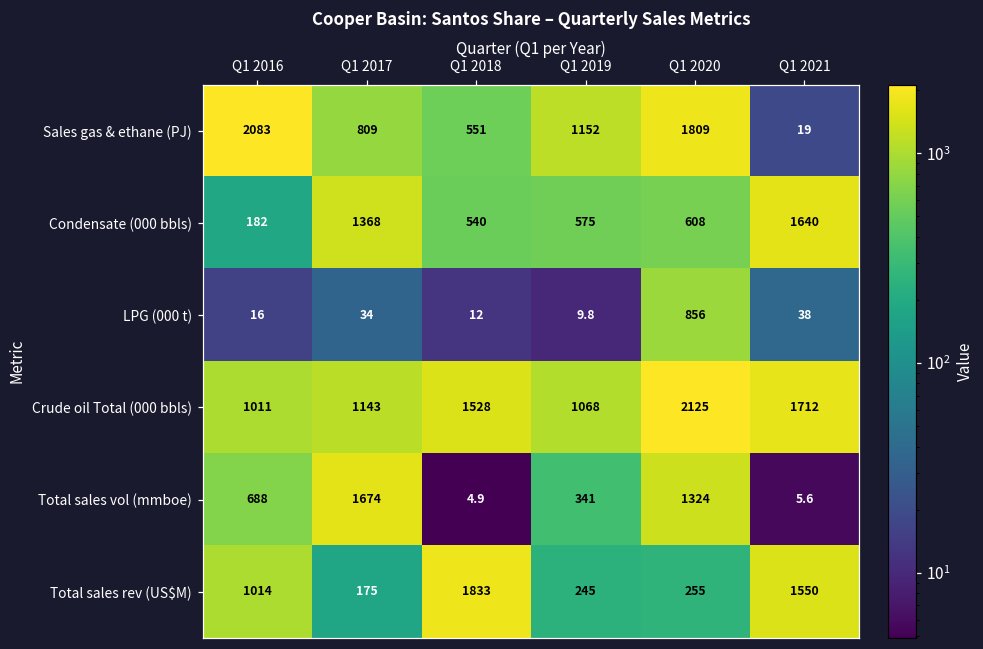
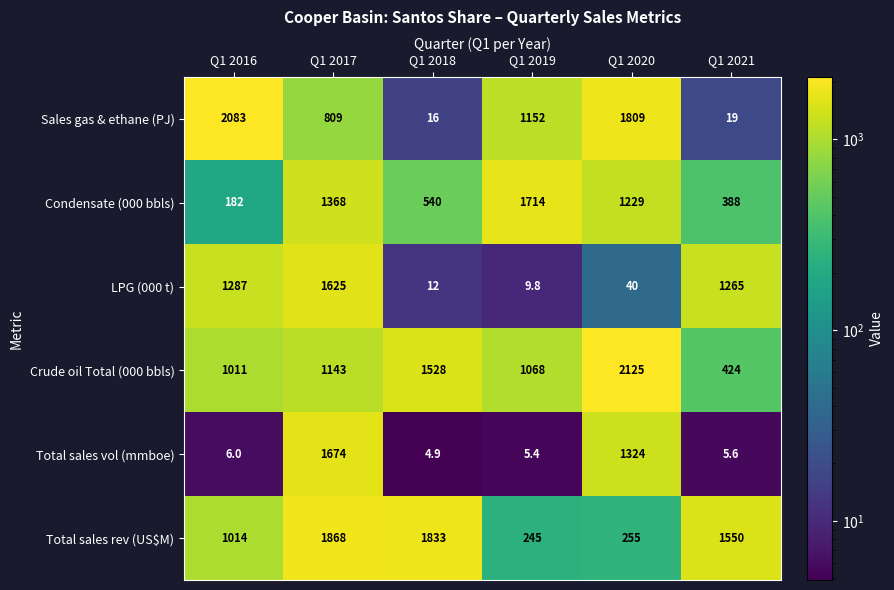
Sales gas & ethane (PJ), Q1 2018: 551 -> 16
Condensate (000 bbls), Q1 2019: 575 -> 1714
Condensate (000 bbls), Q1 2020: 608 -> 1229
Condensate (000 bbls), Q1 2021: 1640 -> 388
LPG (000 t), Q1 2016: 16 -> 1287
LPG (000 t), Q1 2017: 34 -> 1625
LPG (000 t), Q1 2020: 856 -> 40
LPG (000 t), Q1 2021: 38 -> 1265
Crude oil Total (000 bbls), Q1 2021: 1712 -> 424
Total sales vol (mmboe), Q1 2016: 688 -> 6.0
Total sales vol (mmboe), Q1 2019: 341 -> 5.4
Total sales rev (US$M), Q1 2017: 175 -> 1868
